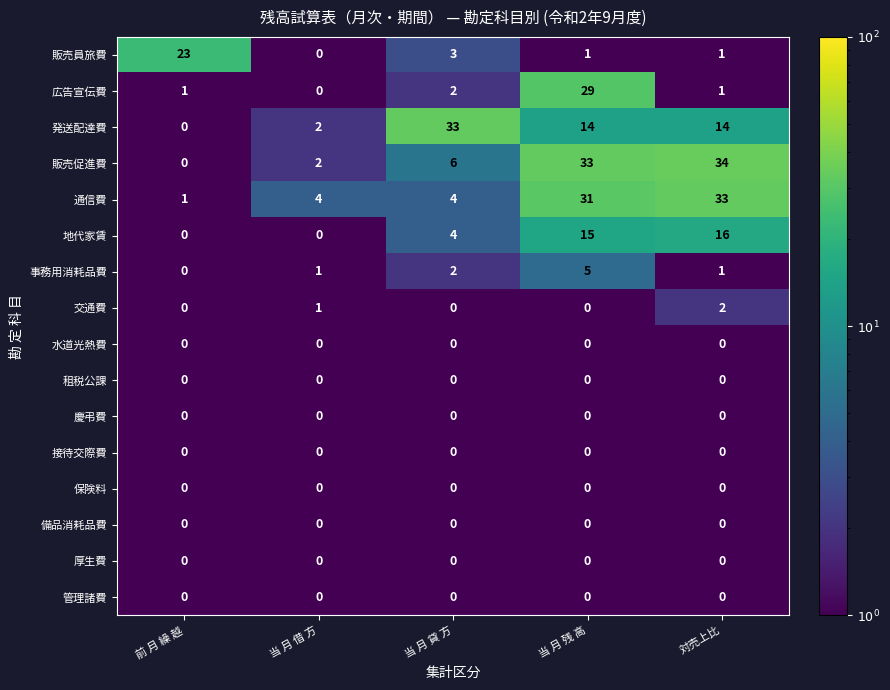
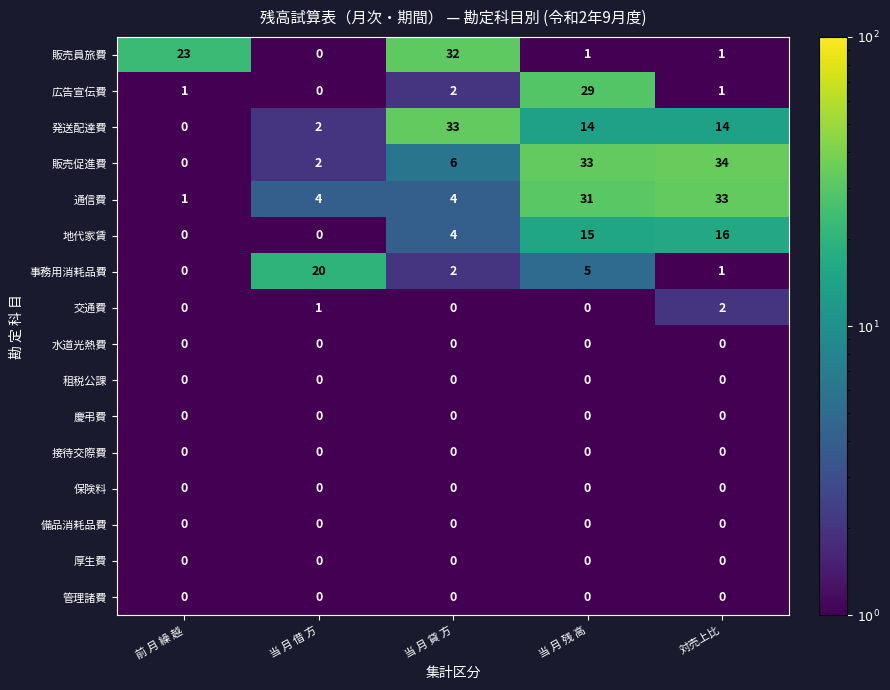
販売員旅費, 当 月 貸 方: 3 -> 32
事務用消耗品費, 当 月 借 方: 1 -> 20
